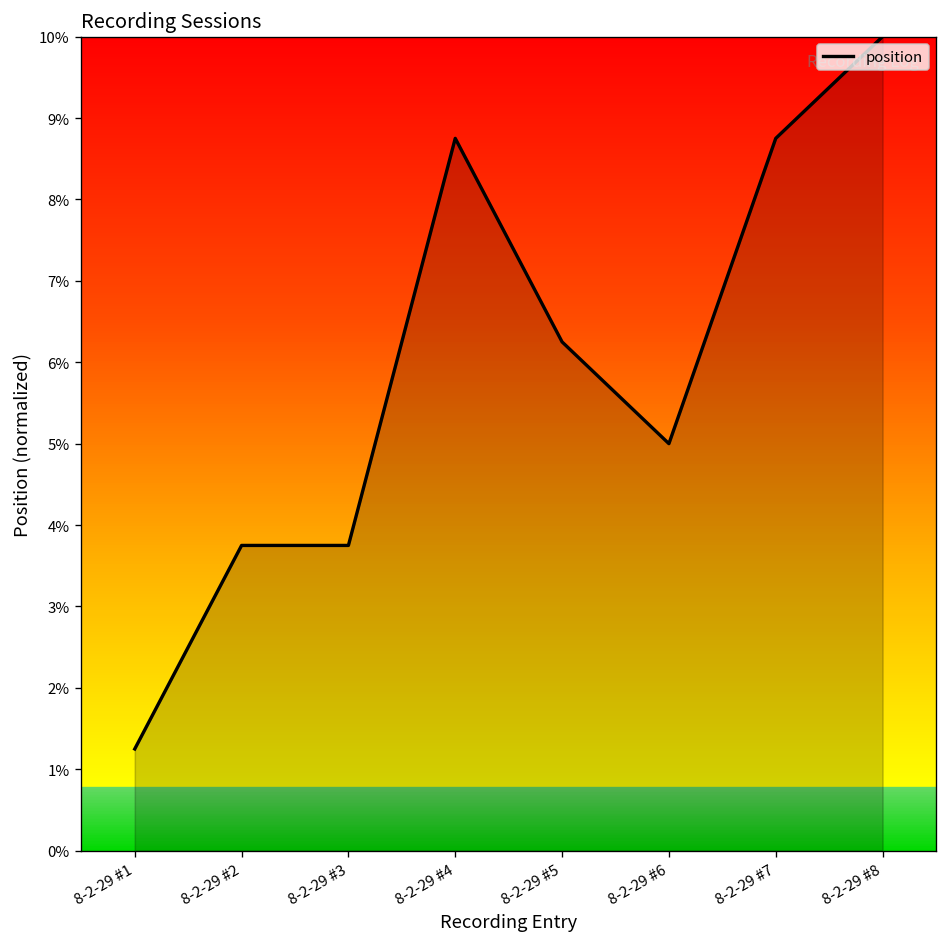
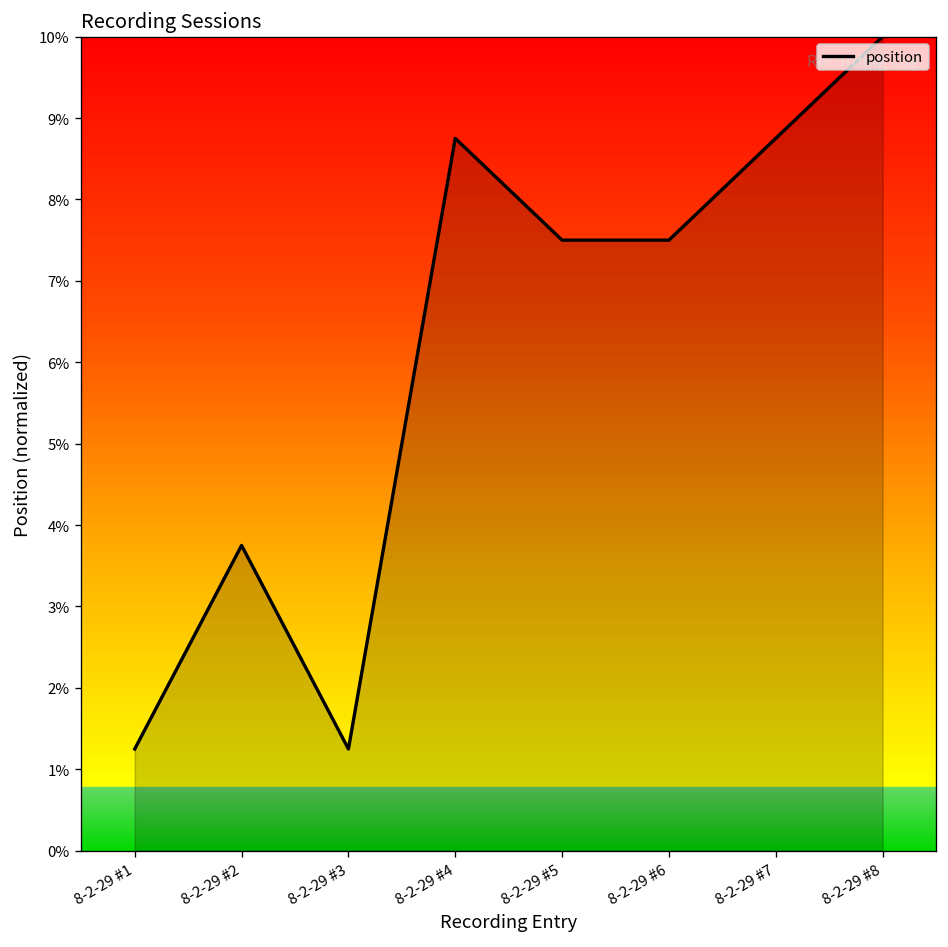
8-2-29 #3: 3.8% -> 1.3%
8-2-29 #5: 6.3% -> 7.5%
8-2-29 #6: 5.0% -> 7.5%
